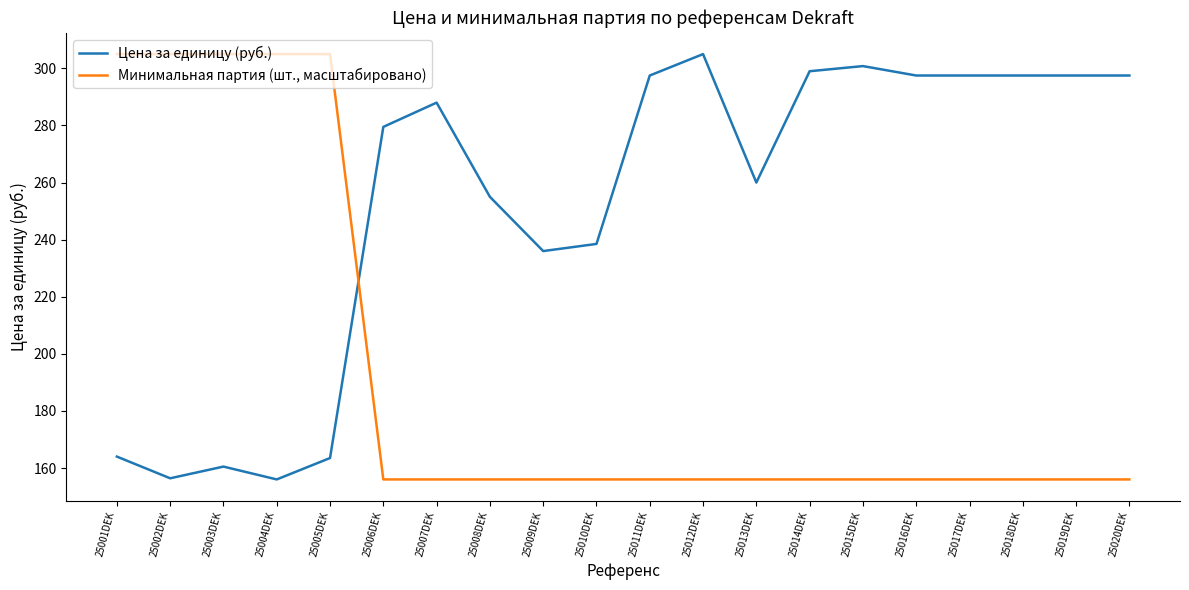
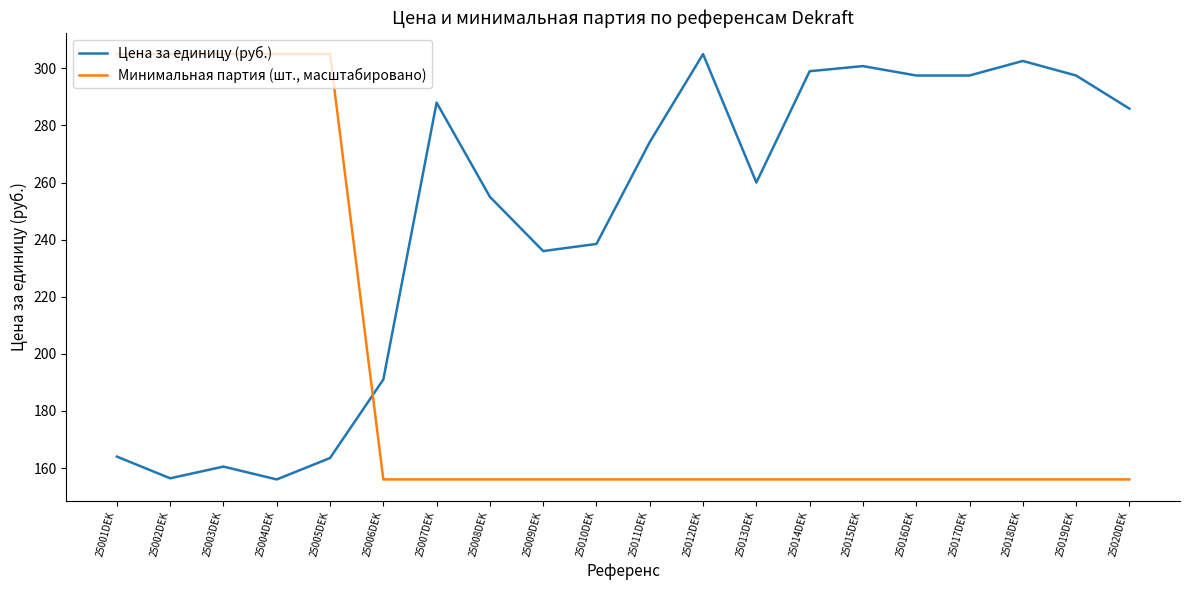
Цена за единицу (руб.), 25006DEK: 280 -> 191
Цена за единицу (руб.), 25011DEK: 298 -> 274
Цена за единицу (руб.), 25018DEK: 298 -> 303
Цена за единицу (руб.), 25020DEK: 298 -> 286
